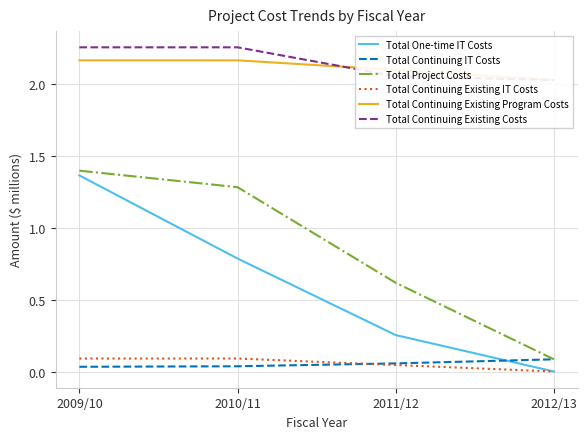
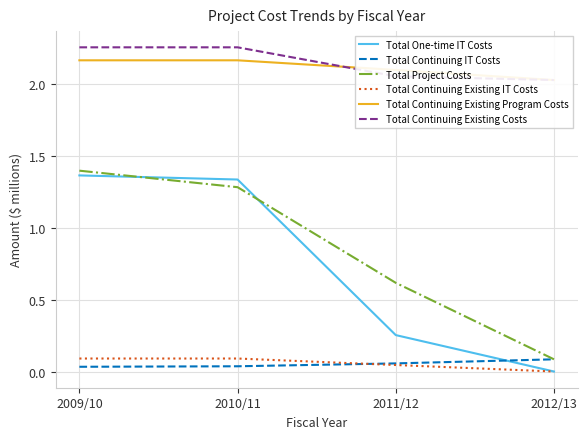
Total One-time IT Costs, 2010/11: 0.79 -> 1.34
